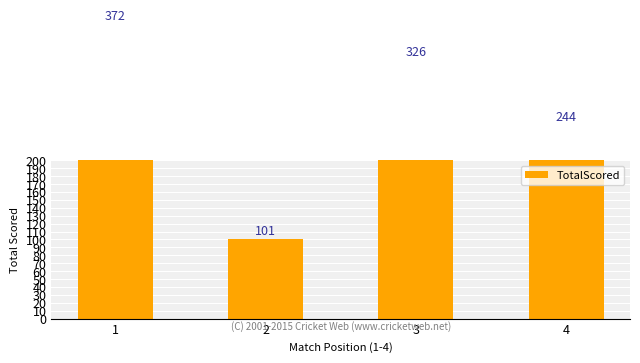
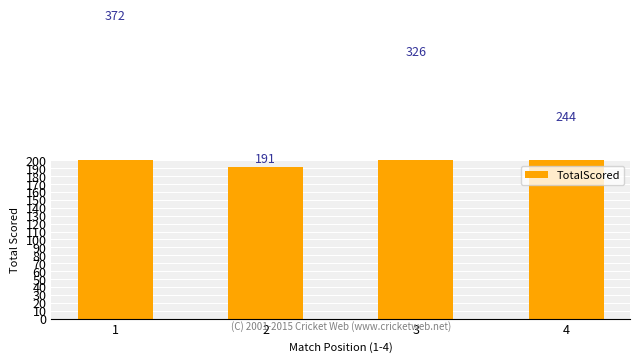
2: 101 -> 191
